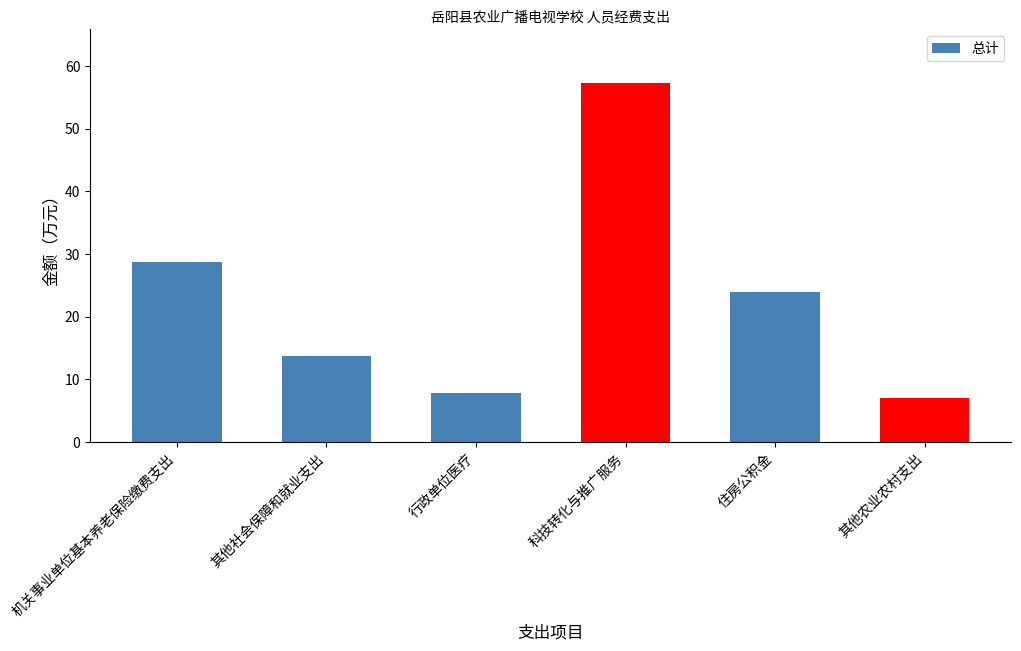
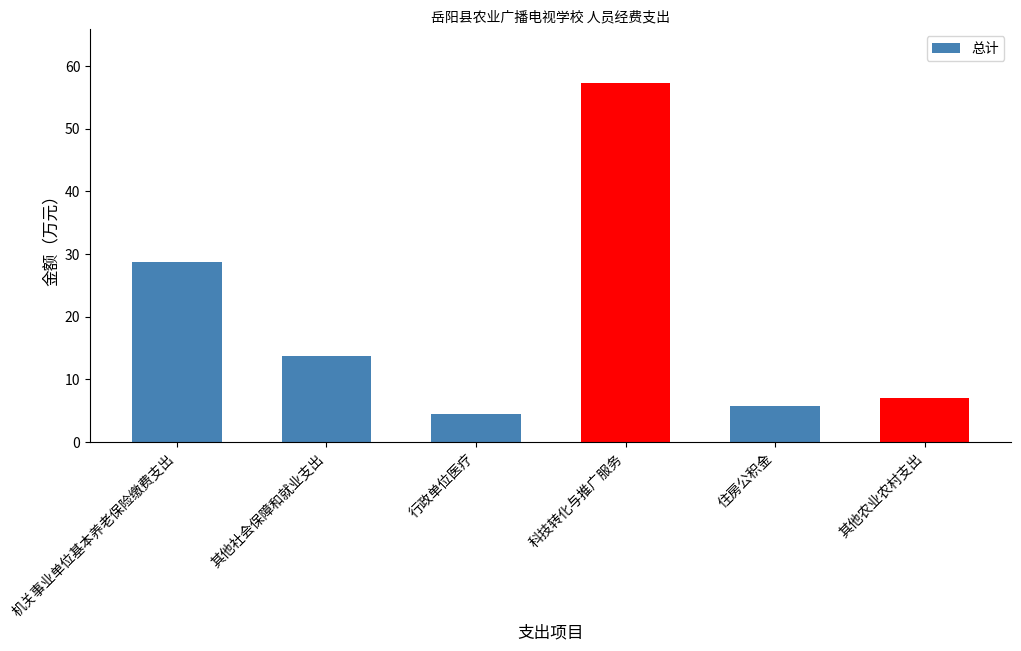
行政单位医疗: 8 -> 5
住房公积金: 24 -> 6
